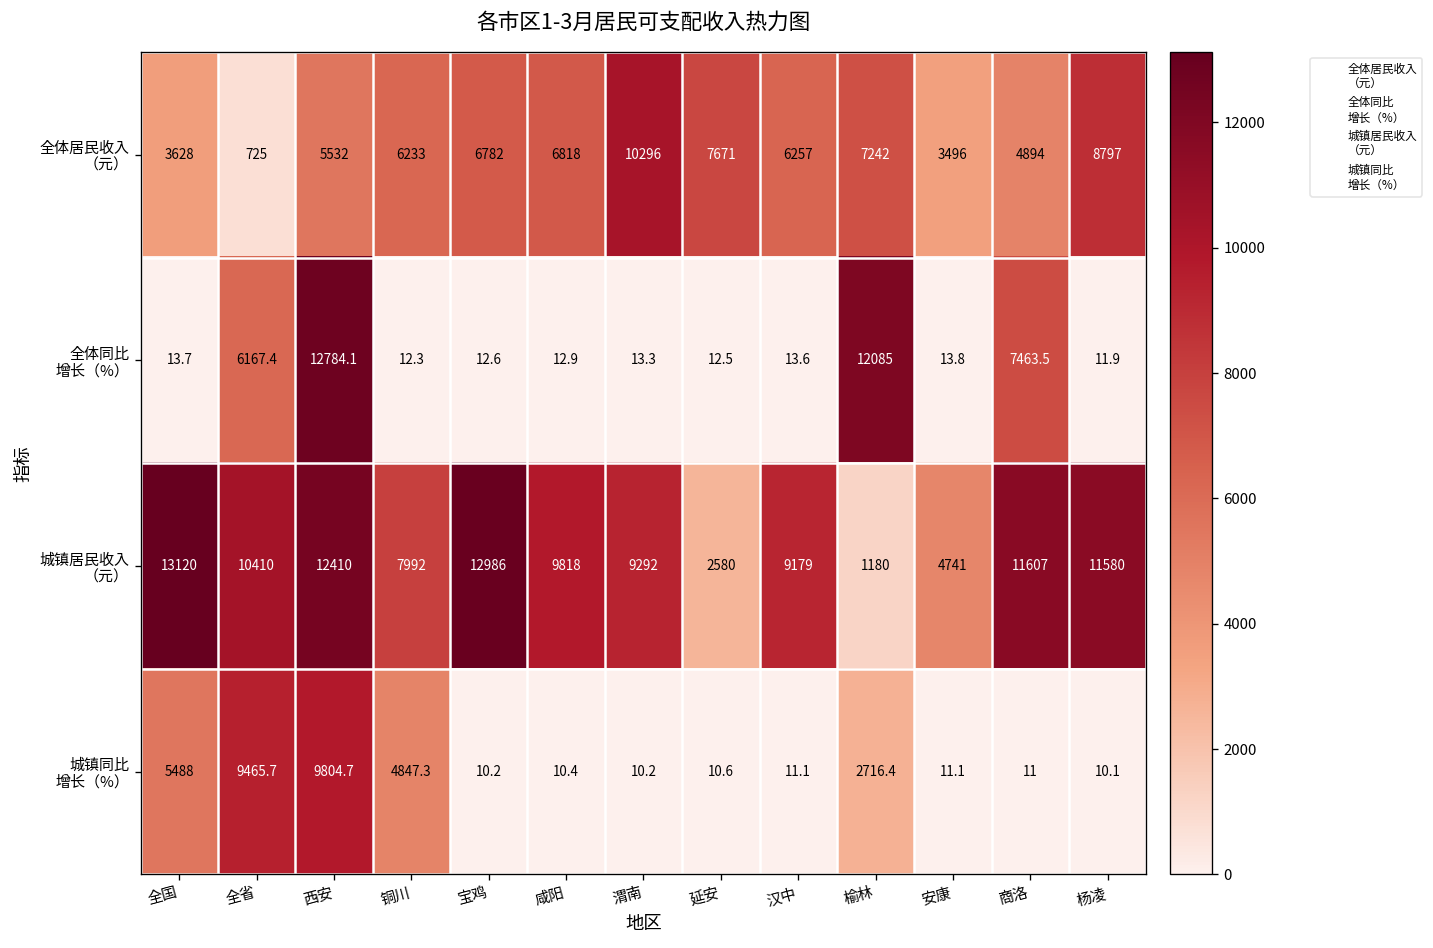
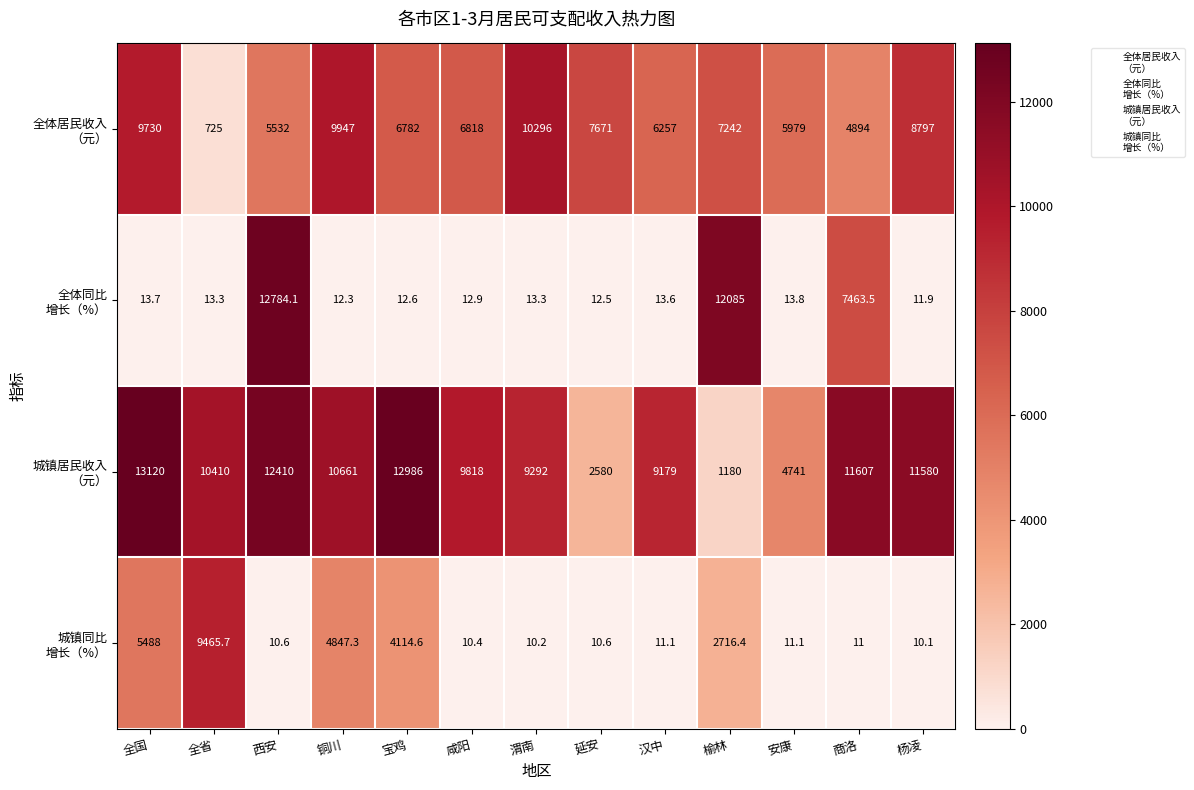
全体居民收入 （元）, 全国: 3628 -> 9730
全体居民收入 （元）, 铜川: 6233 -> 9947
全体居民收入 （元）, 安康: 3496 -> 5979
全体同比 增长（%）, 全省: 6167.4 -> 13.3
城镇居民收入 （元）, 铜川: 7992 -> 10661
城镇同比 增长（%）, 西安: 9804.7 -> 10.6
城镇同比 增长（%）, 宝鸡: 10.2 -> 4114.6
